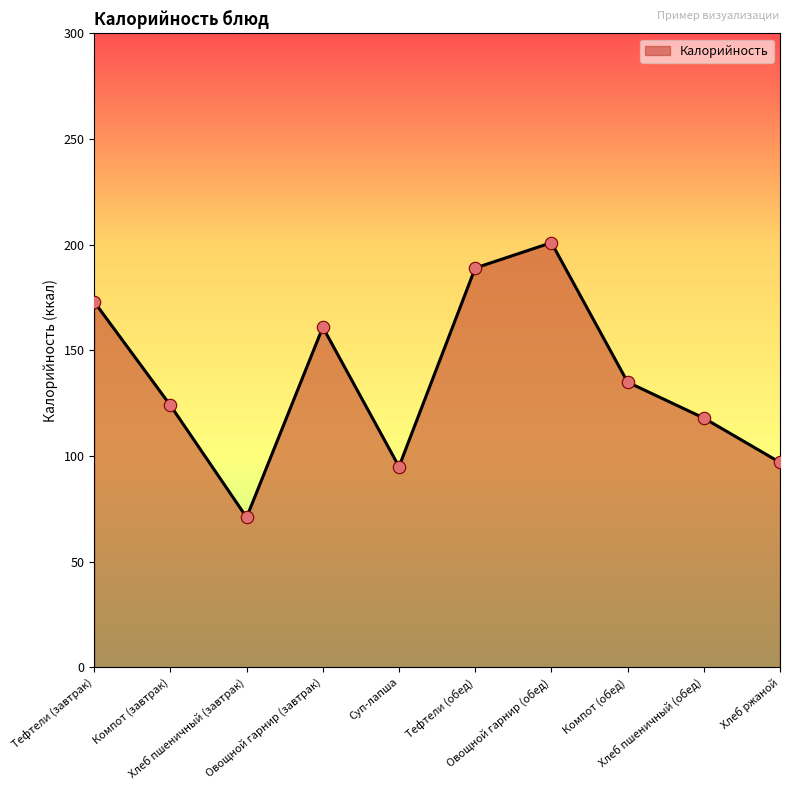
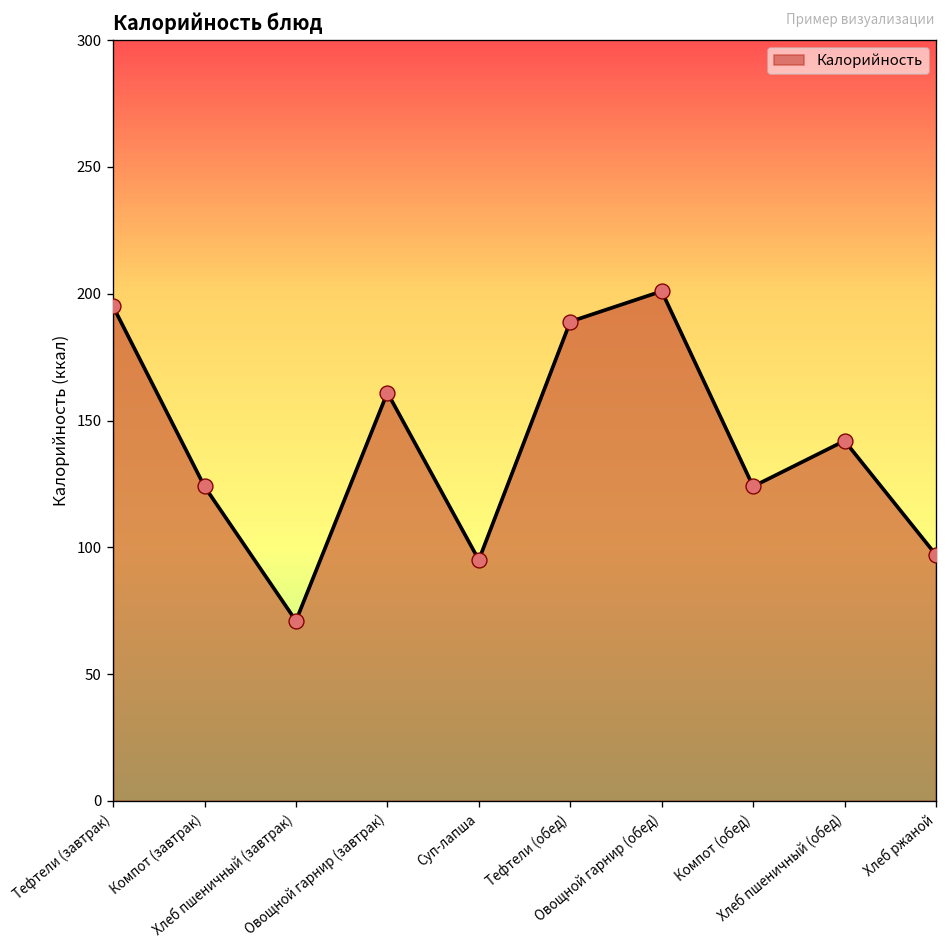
Тефтели (завтрак): 173 -> 195
Компот (обед): 135 -> 124
Хлеб пшеничный (обед): 118 -> 142
